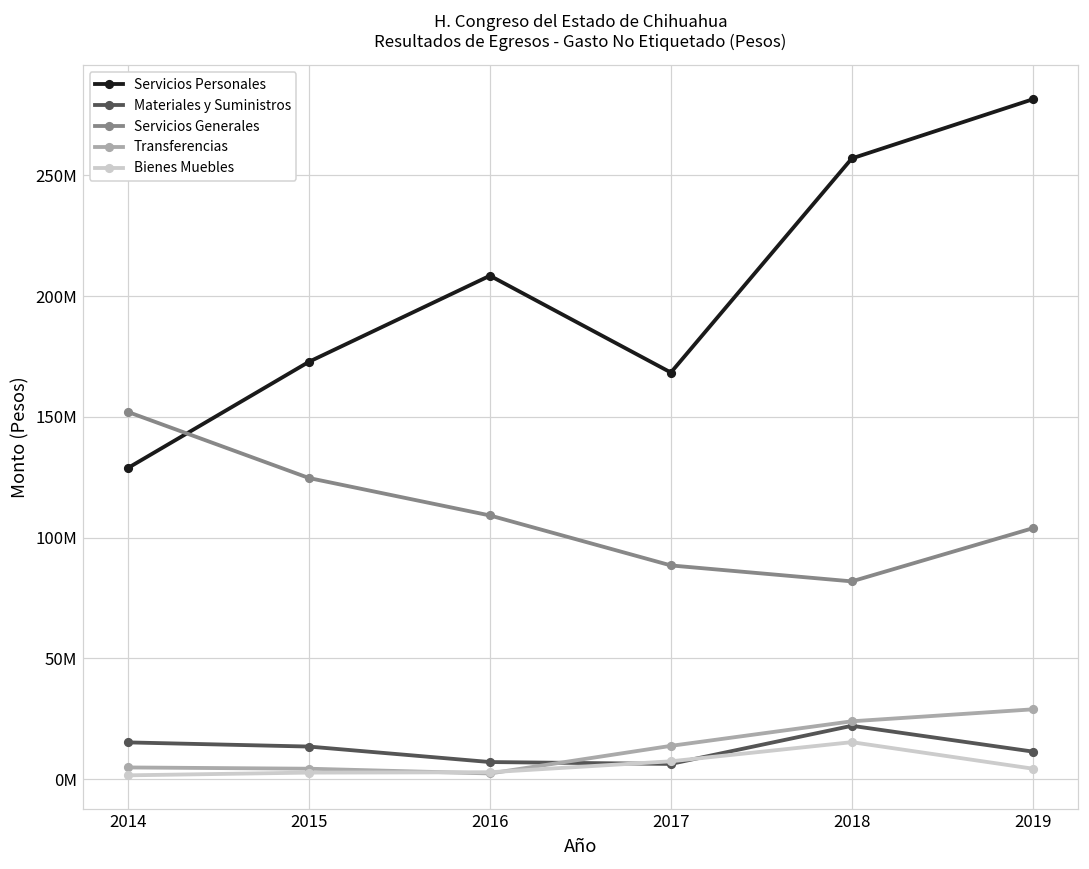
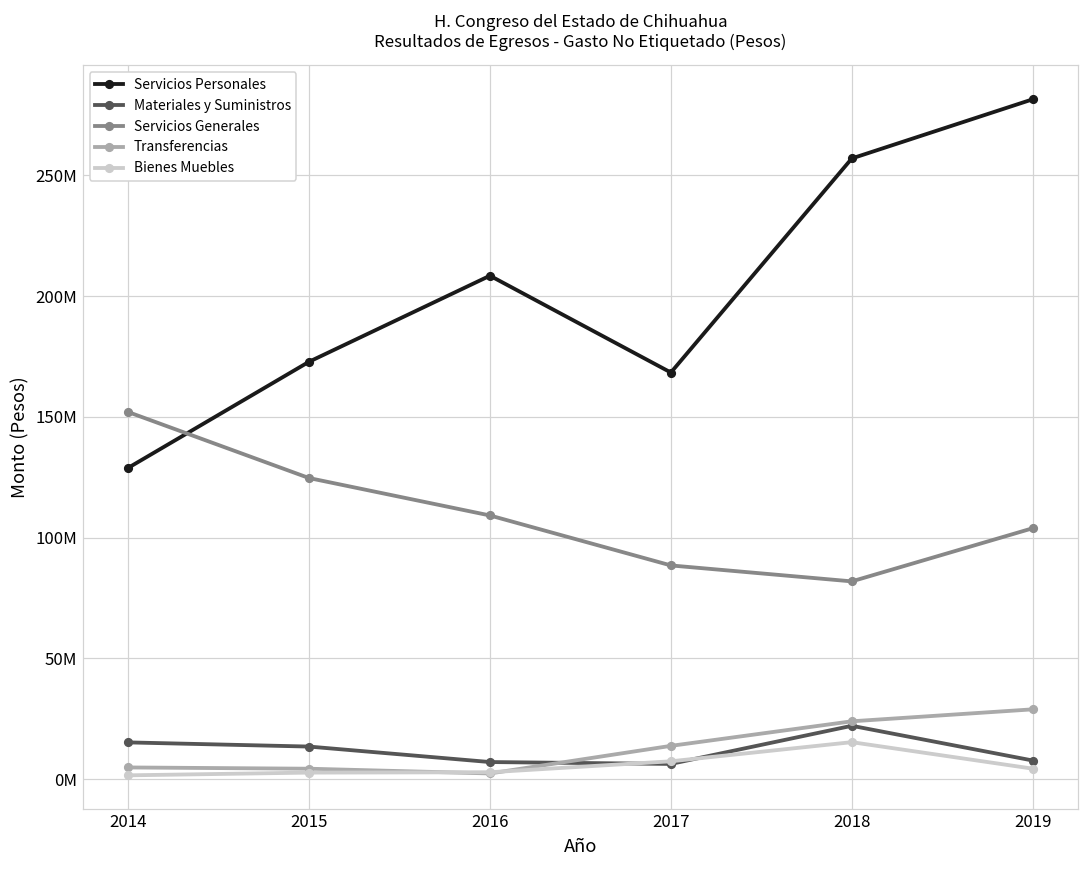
Materiales y Suministros, 2019: 11000000 -> 8000000
